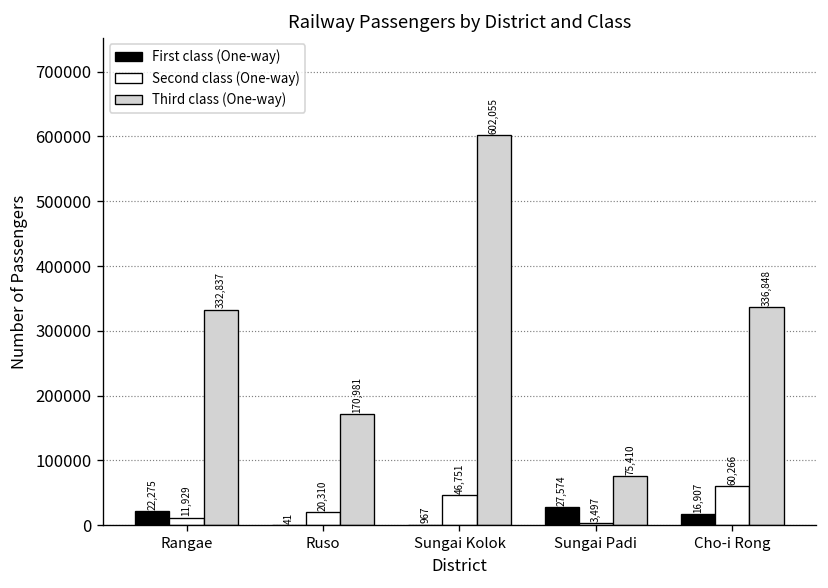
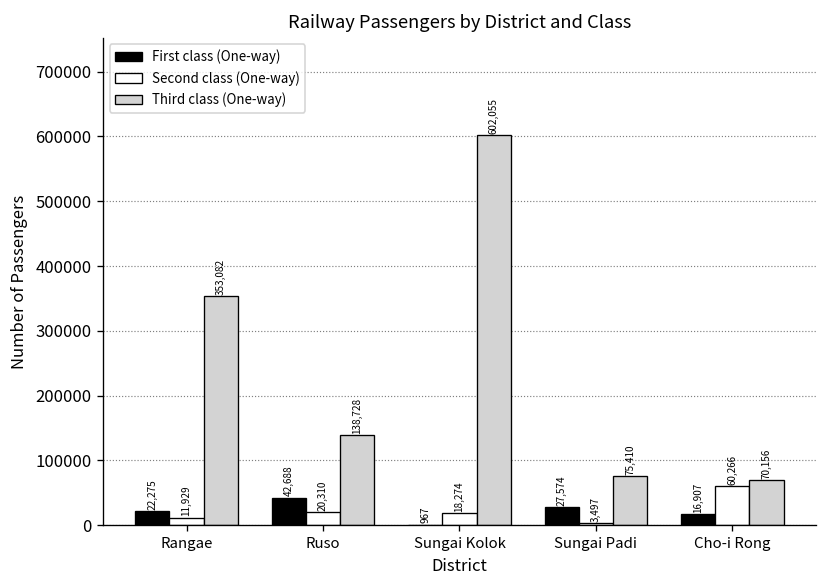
Third class (One-way), Rangae: 332,837 -> 353,082
First class (One-way), Ruso: 41 -> 42,688
Third class (One-way), Ruso: 170,981 -> 138,728
Second class (One-way), Sungai Kolok: 46,751 -> 18,274
Third class (One-way), Cho-i Rong: 336,848 -> 70,156
